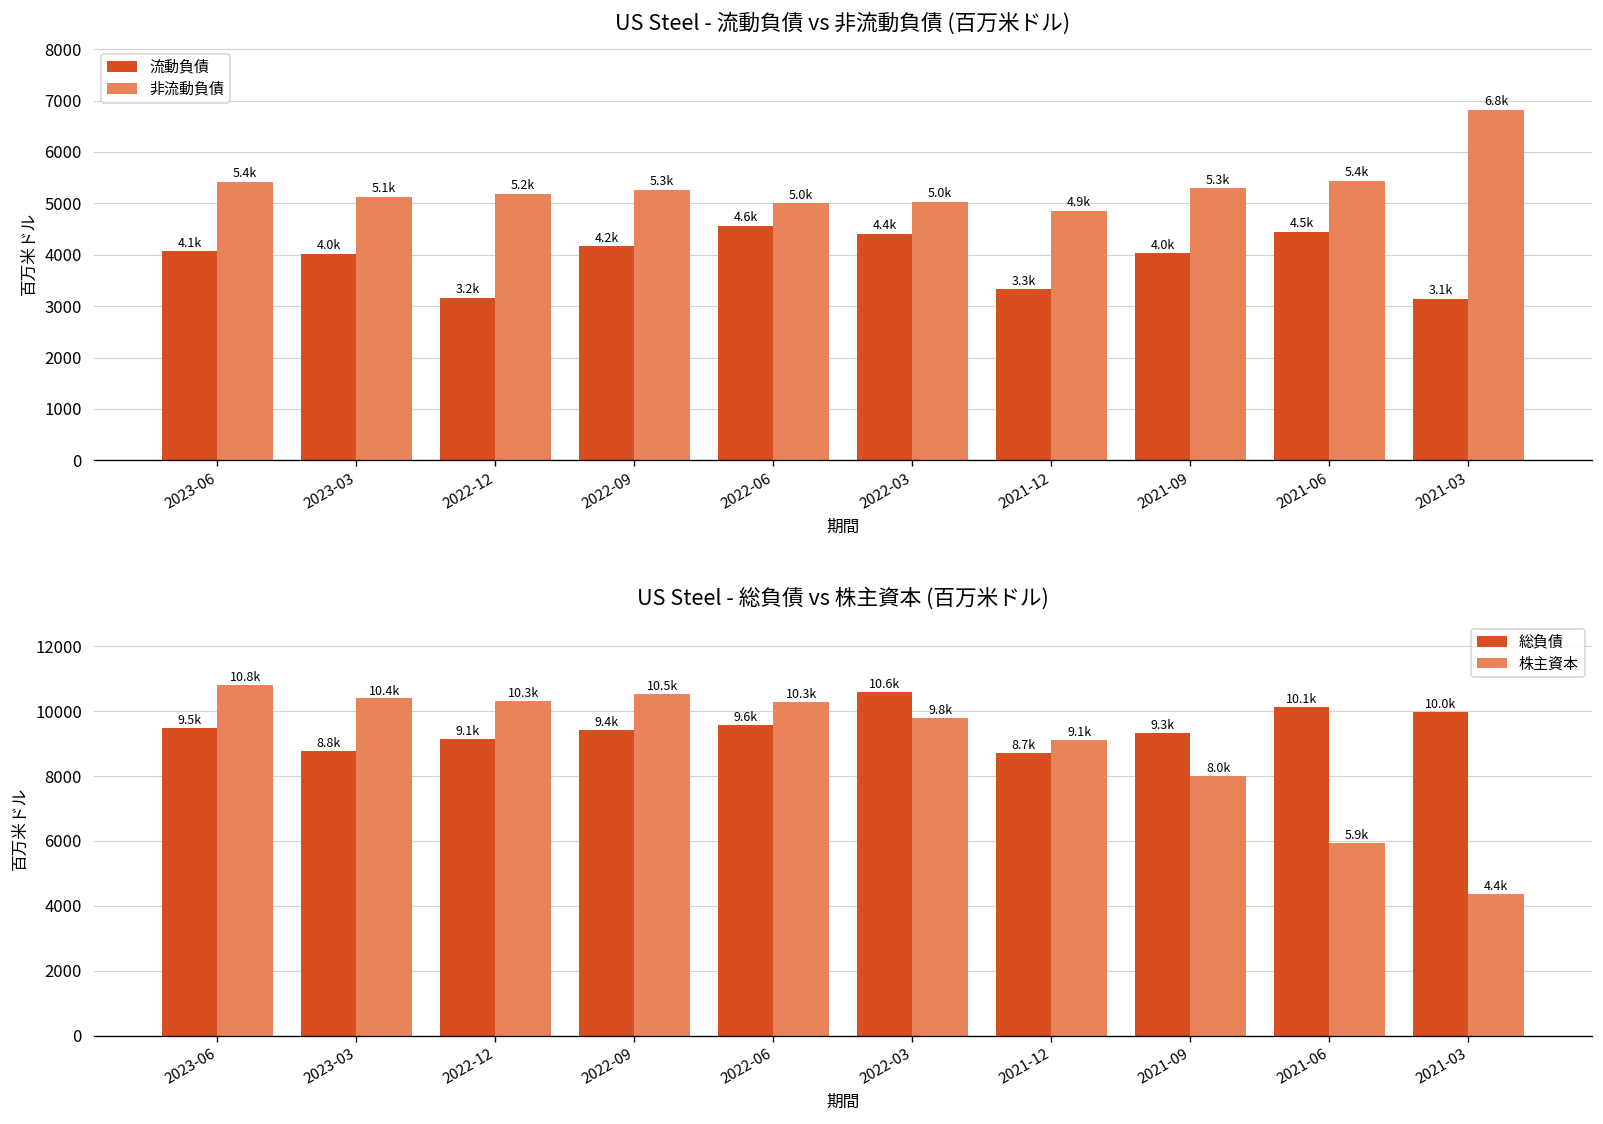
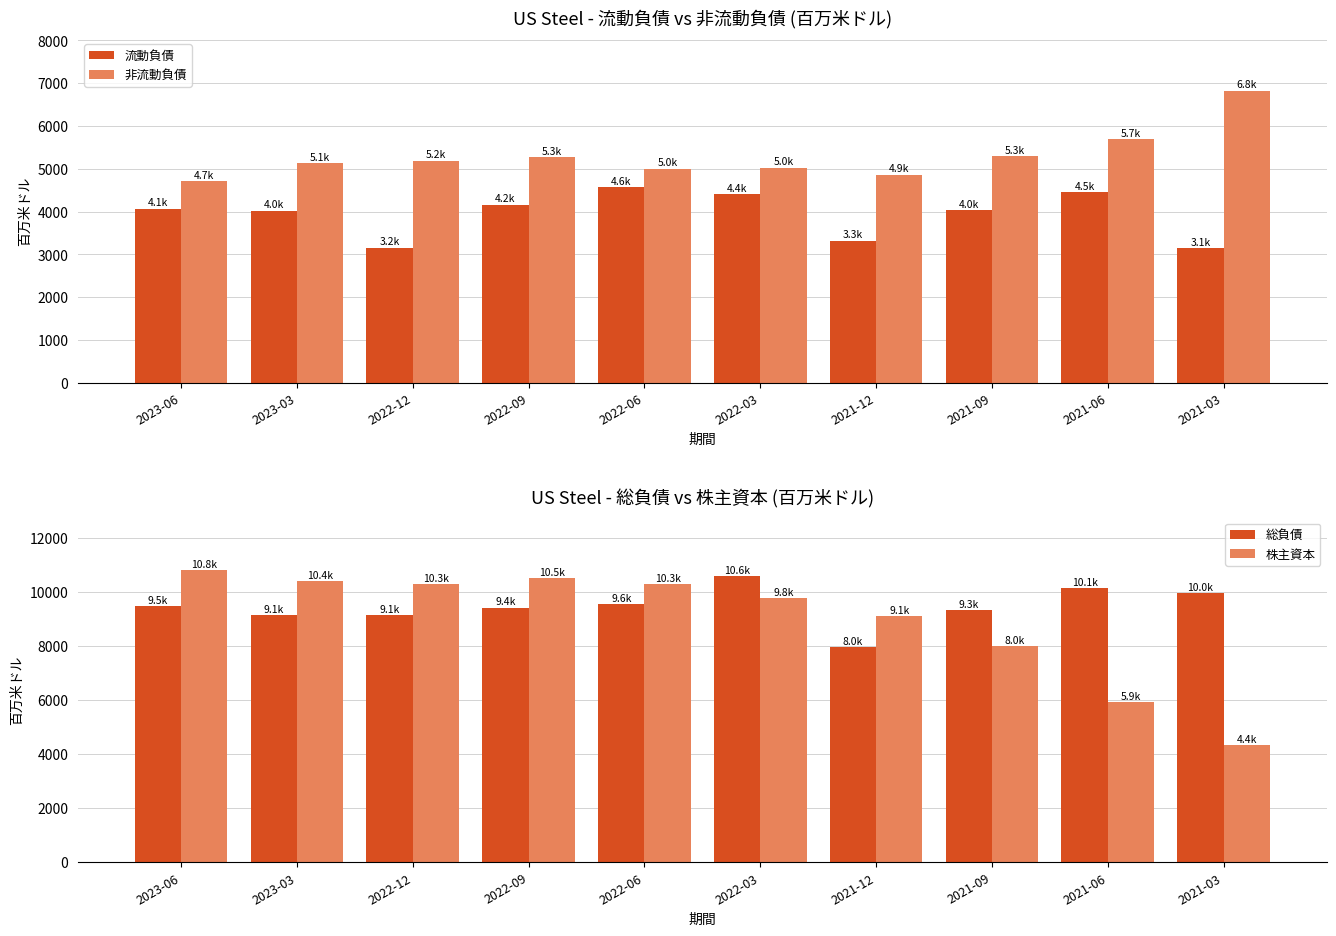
US Steel - 流動負債 vs 非流動負債 (百万米ドル), 非流動負債, 2023-06: 5.4k -> 4.7k
US Steel - 流動負債 vs 非流動負債 (百万米ドル), 非流動負債, 2021-06: 5.4k -> 5.7k
US Steel - 総負債 vs 株主資本 (百万米ドル), 総負債, 2023-03: 8.8k -> 9.1k
US Steel - 総負債 vs 株主資本 (百万米ドル), 総負債, 2021-12: 8.7k -> 8.0k
